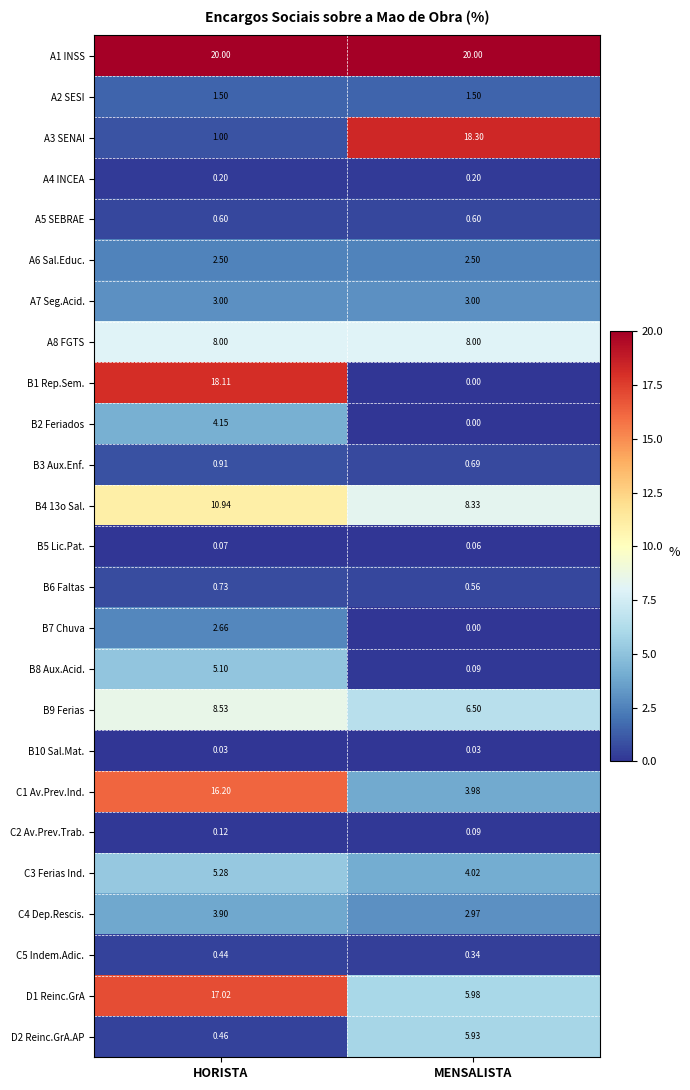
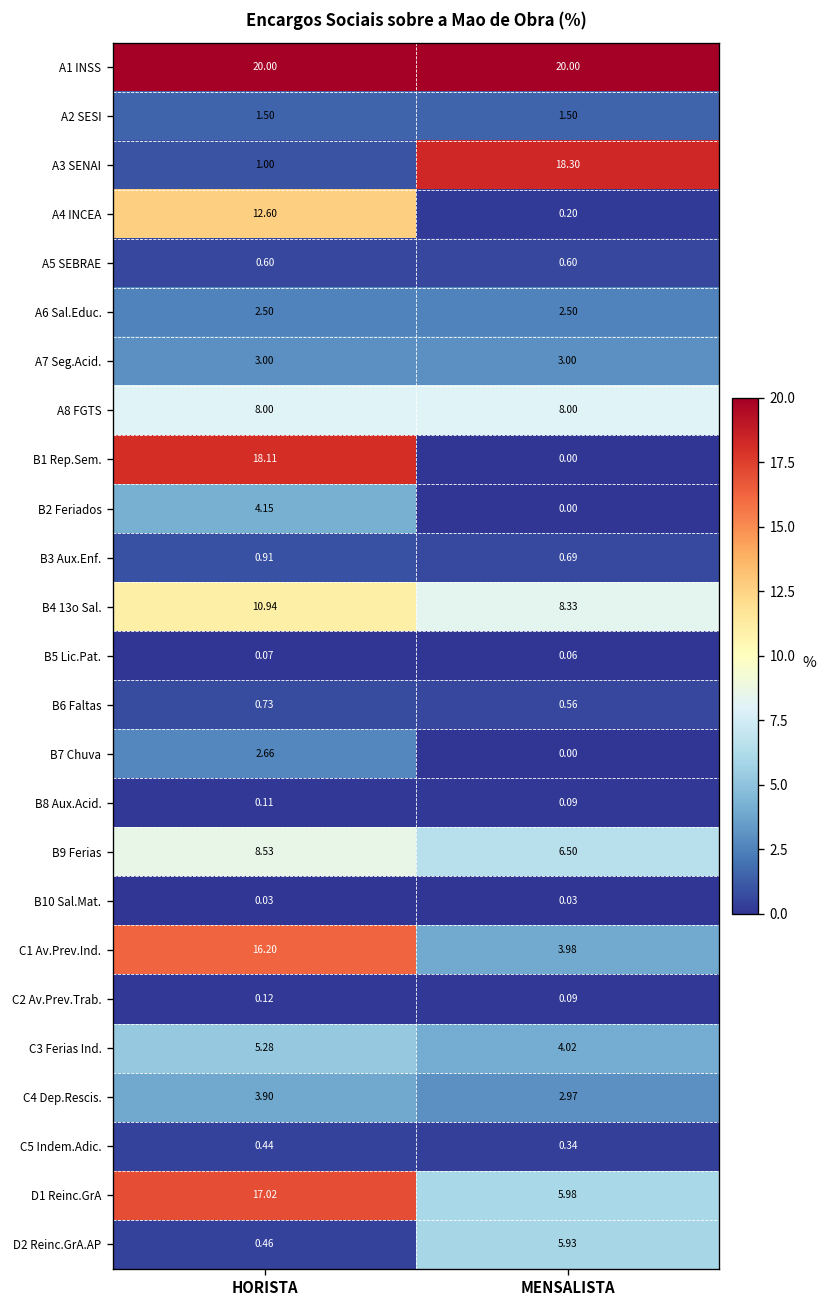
A4 INCEA, HORISTA: 0.20 -> 12.60
B8 Aux.Acid., HORISTA: 5.10 -> 0.11
